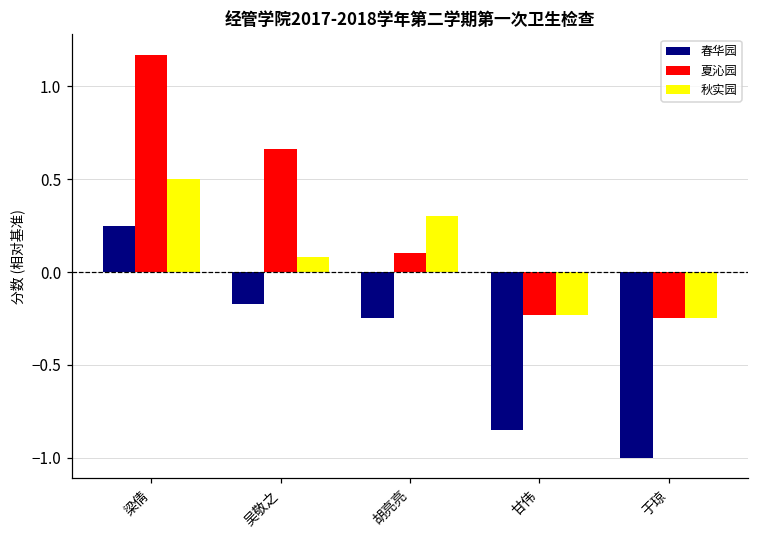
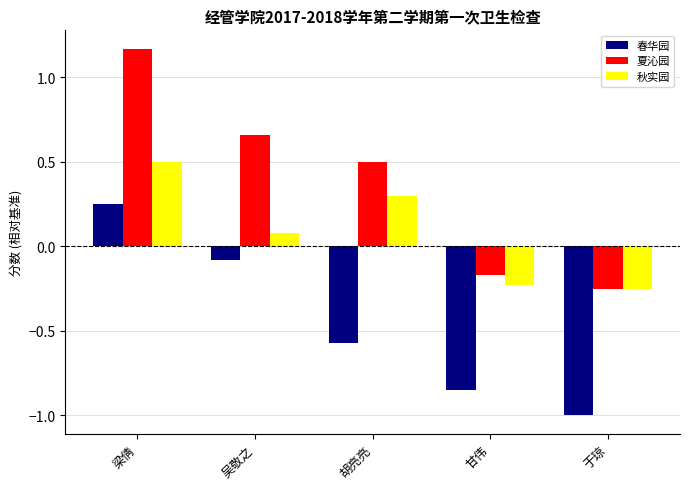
春华园, 吴敬之: -0.17 -> -0.08
春华园, 胡亮亮: -0.25 -> -0.57
夏沁园, 胡亮亮: 0.10 -> 0.50
夏沁园, 甘伟: -0.23 -> -0.17
